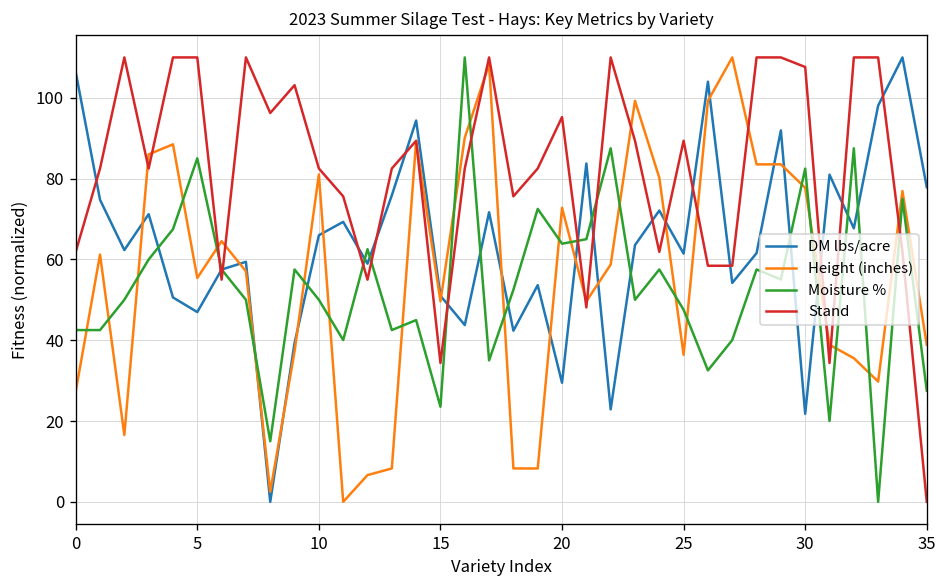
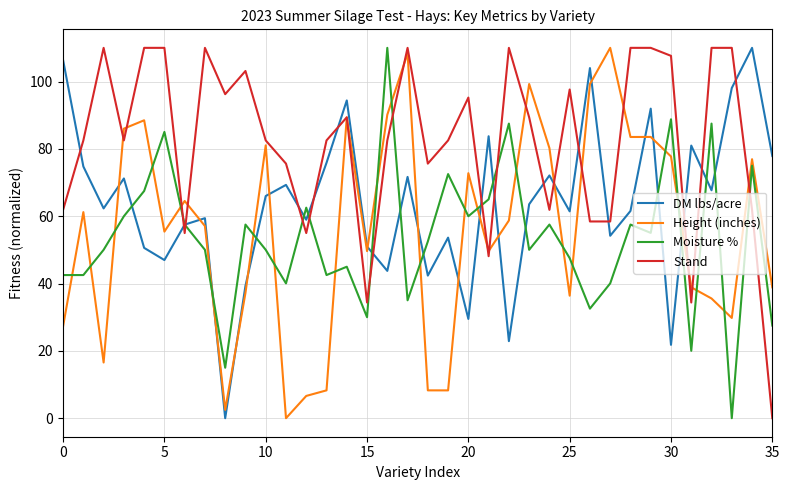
Moisture %, 15: 24 -> 30
Moisture %, 20: 64 -> 60
Stand, 25: 89 -> 98
Moisture %, 30: 82 -> 89
